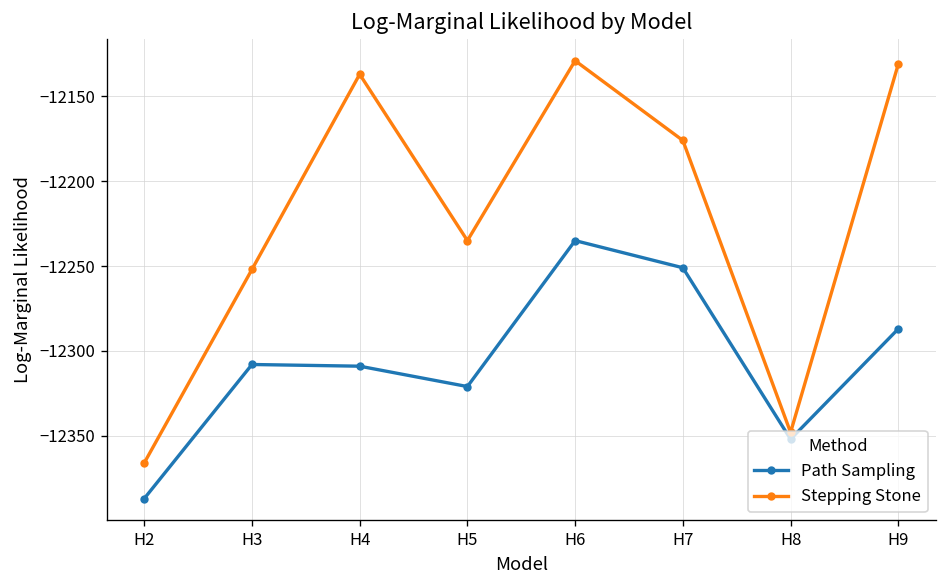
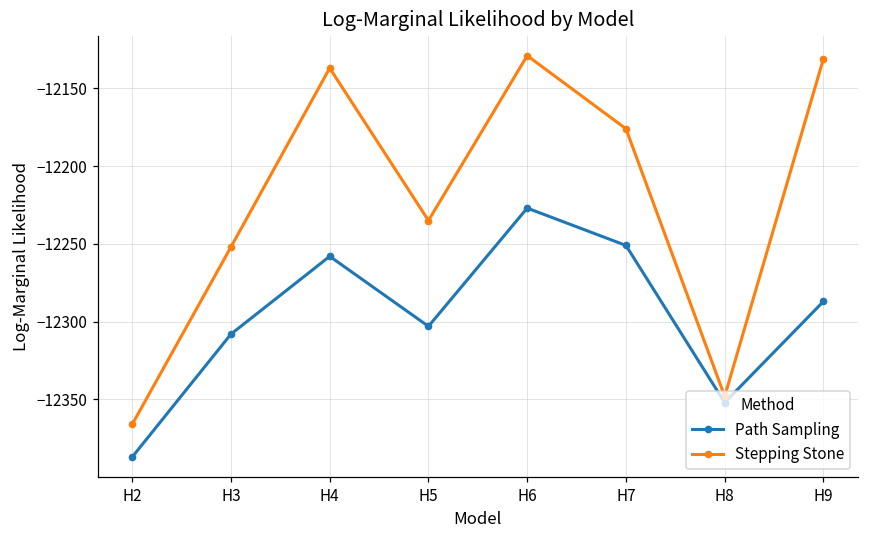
Path Sampling, H4: -12309 -> -12258
Path Sampling, H5: -12321 -> -12303
Path Sampling, H6: -12235 -> -12227
